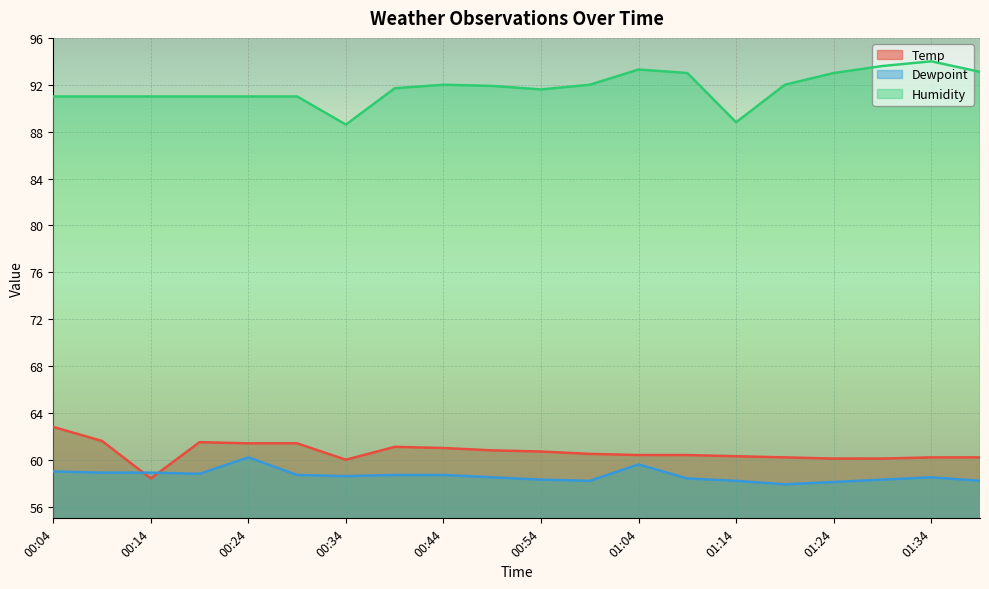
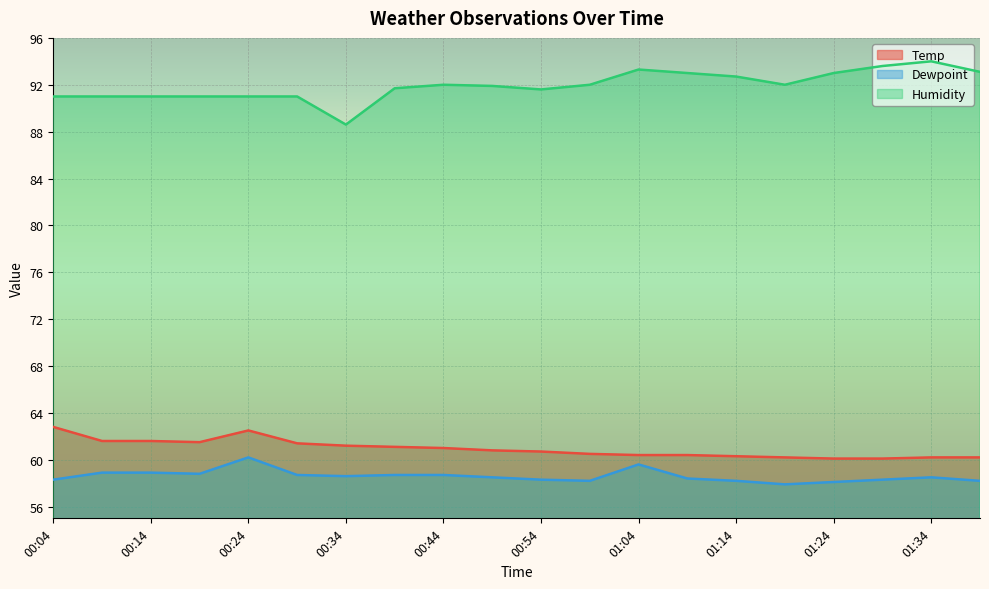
Dewpoint, 00:04: 59.0 -> 58.3
Temp, 00:14: 58.4 -> 61.6
Temp, 00:24: 61.4 -> 62.5
Temp, 00:34: 60.0 -> 61.2
Humidity, 01:14: 88.8 -> 92.7
